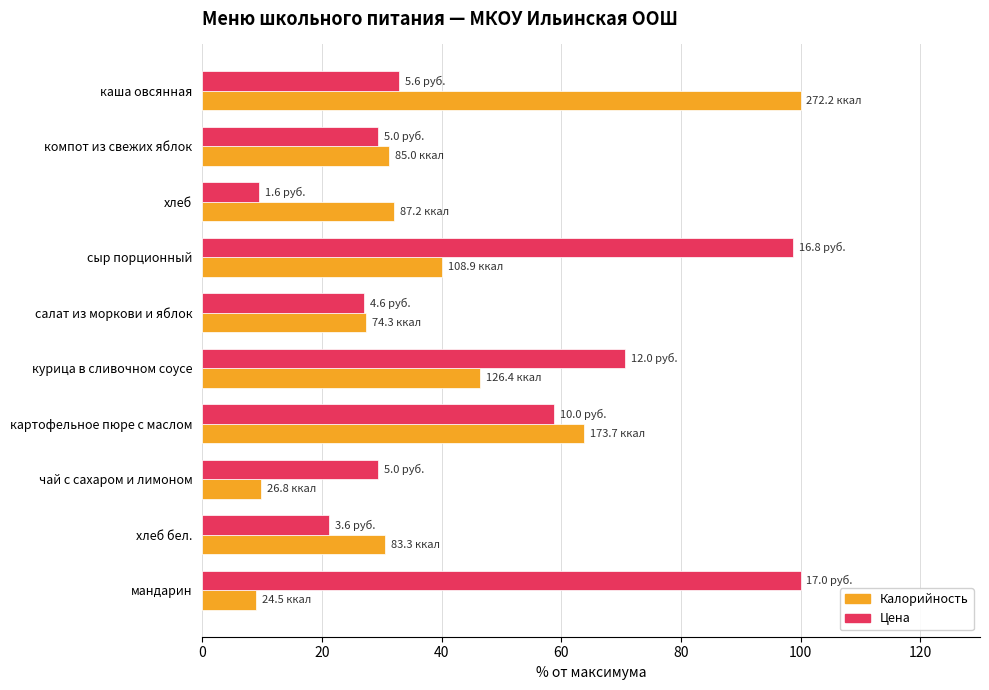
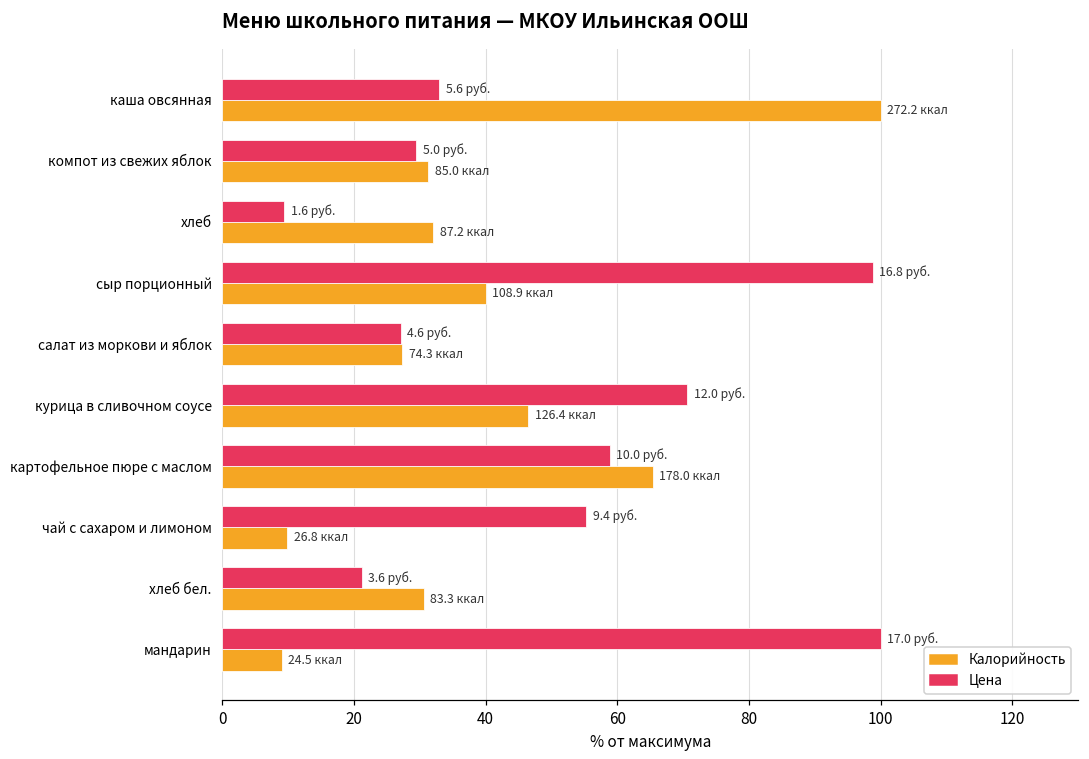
Калорийность, картофельное пюре с маслом: 173.7 -> 178.0
Цена, чай с сахаром и лимоном: 5.0 -> 9.4
